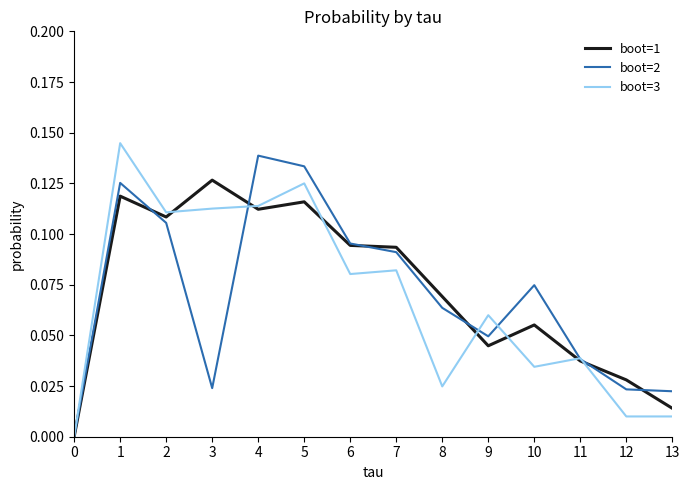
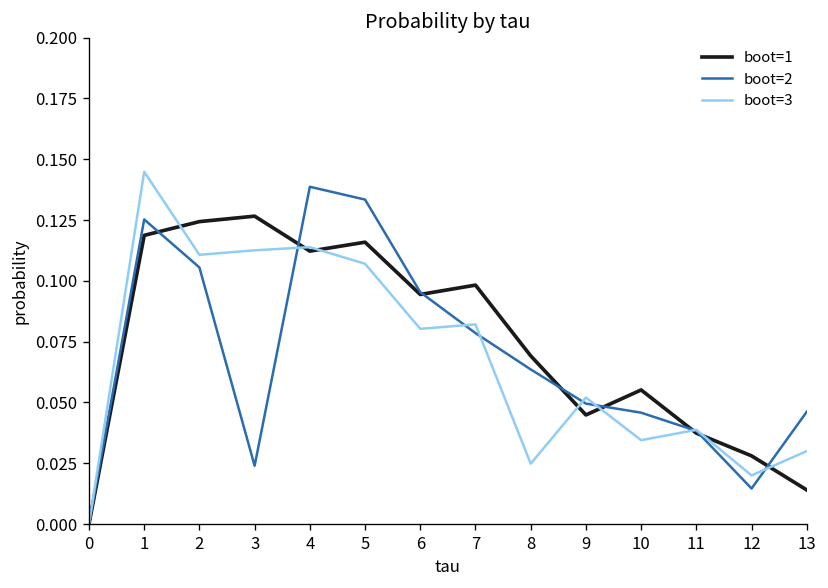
boot=1, 2: 0.108 -> 0.124
boot=3, 5: 0.125 -> 0.107
boot=1, 7: 0.093 -> 0.098
boot=2, 7: 0.091 -> 0.079
boot=3, 9: 0.060 -> 0.052
boot=2, 10: 0.075 -> 0.046
boot=2, 12: 0.023 -> 0.015
boot=3, 12: 0.01 -> 0.02
boot=2, 13: 0.022 -> 0.046
boot=3, 13: 0.01 -> 0.03
